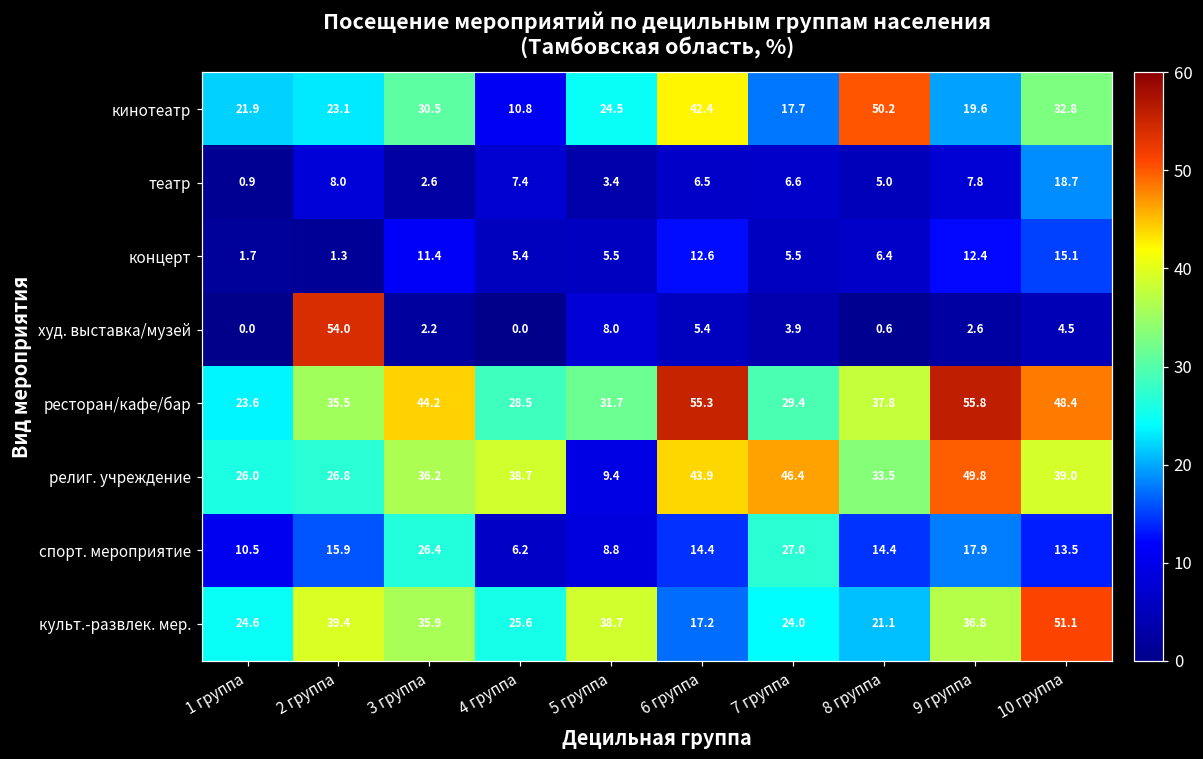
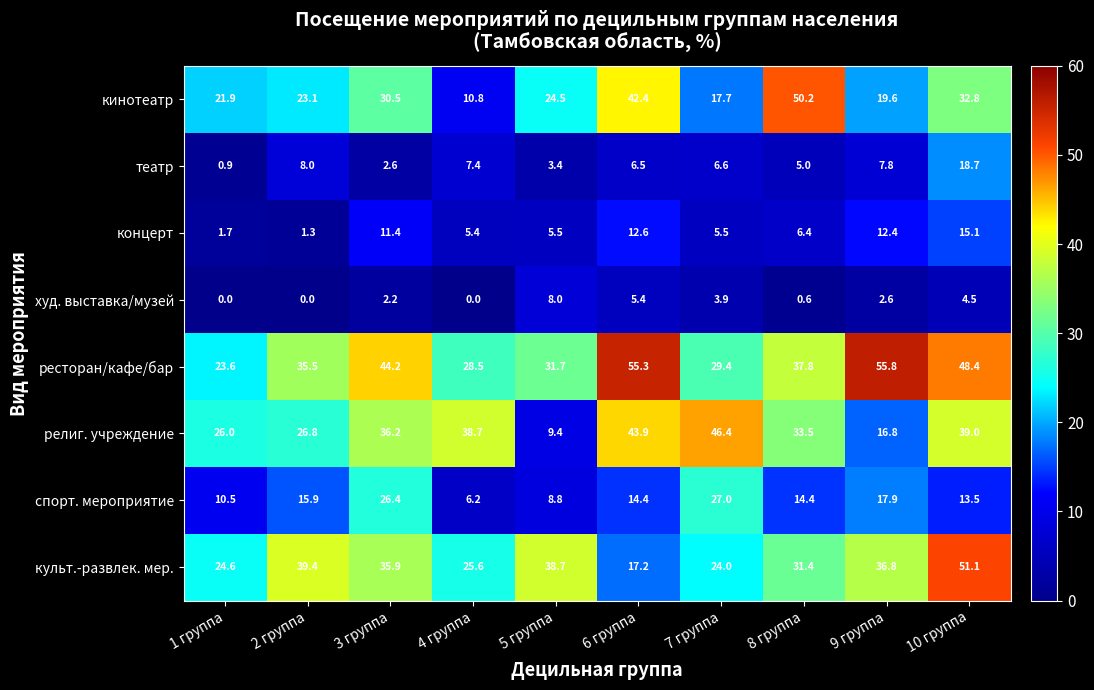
худ. выставка/музей, 2 группа: 54.0 -> 0.0
религ. учреждение, 9 группа: 49.8 -> 16.8
культ.-развлек. мер., 8 группа: 21.1 -> 31.4
